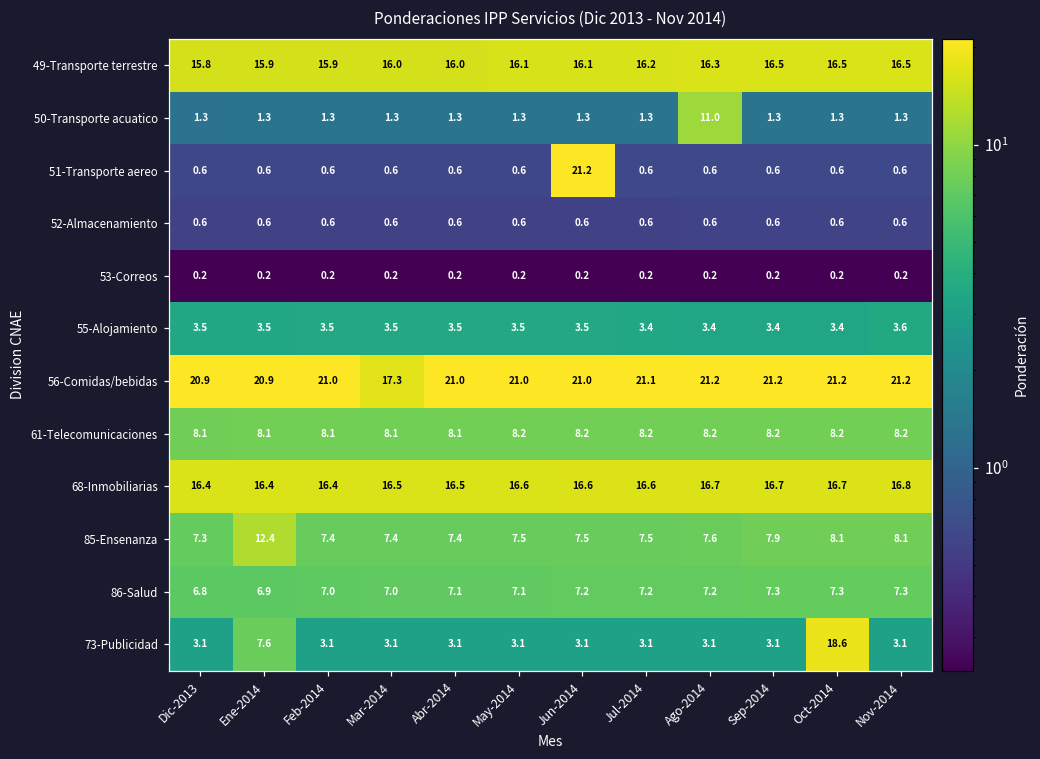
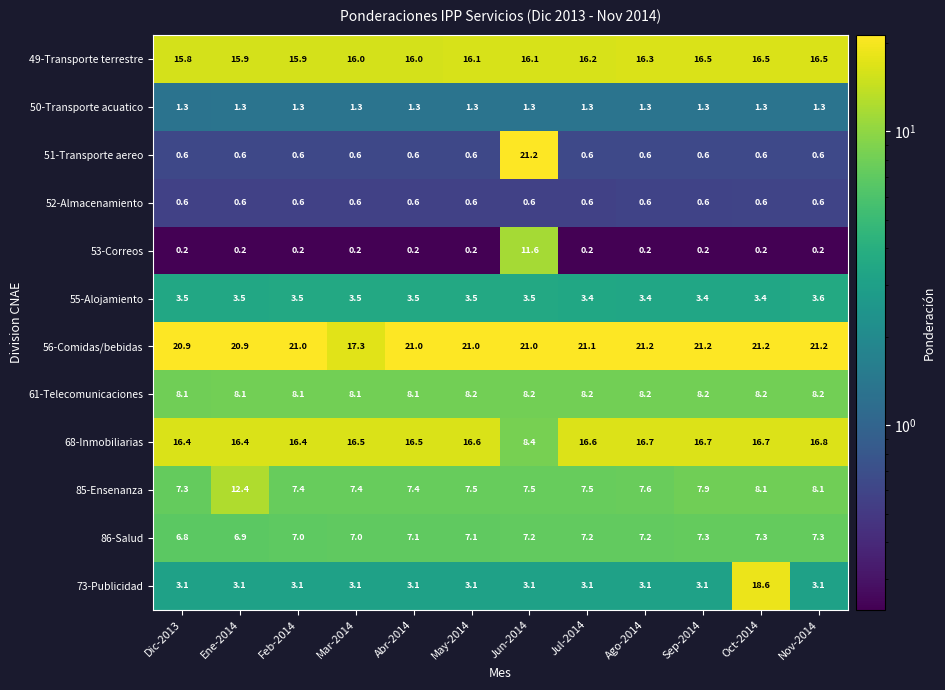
50-Transporte acuatico, Ago-2014: 11.0 -> 1.3
53-Correos, Jun-2014: 0.2 -> 11.6
68-Inmobiliarias, Jun-2014: 16.6 -> 8.4
73-Publicidad, Ene-2014: 7.6 -> 3.1
